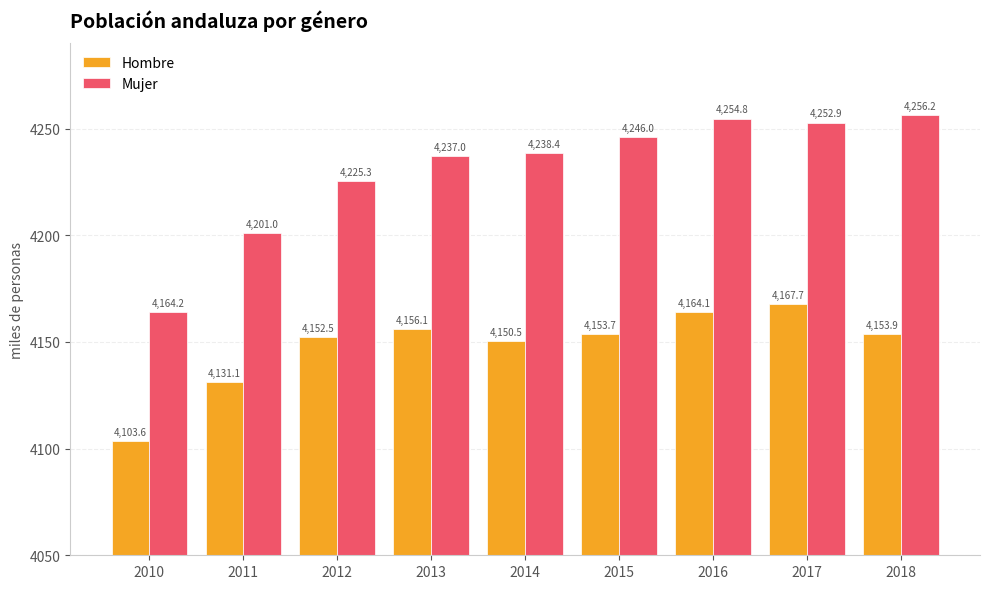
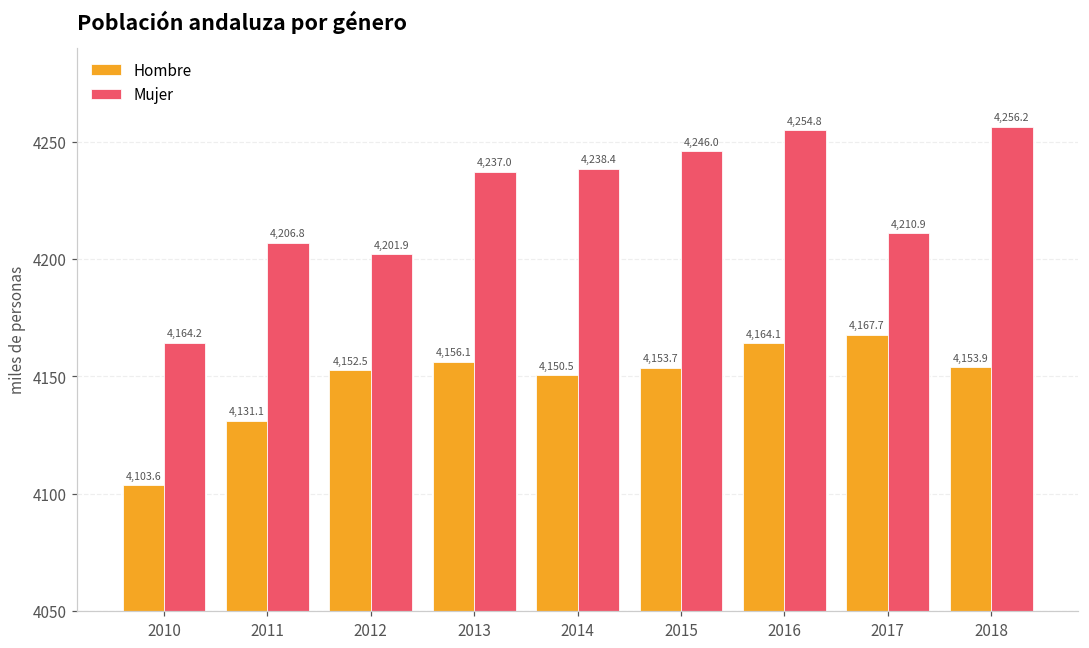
Mujer, 2011: 4,201.0 -> 4,206.8
Mujer, 2012: 4,225.3 -> 4,201.9
Mujer, 2017: 4,252.9 -> 4,210.9
